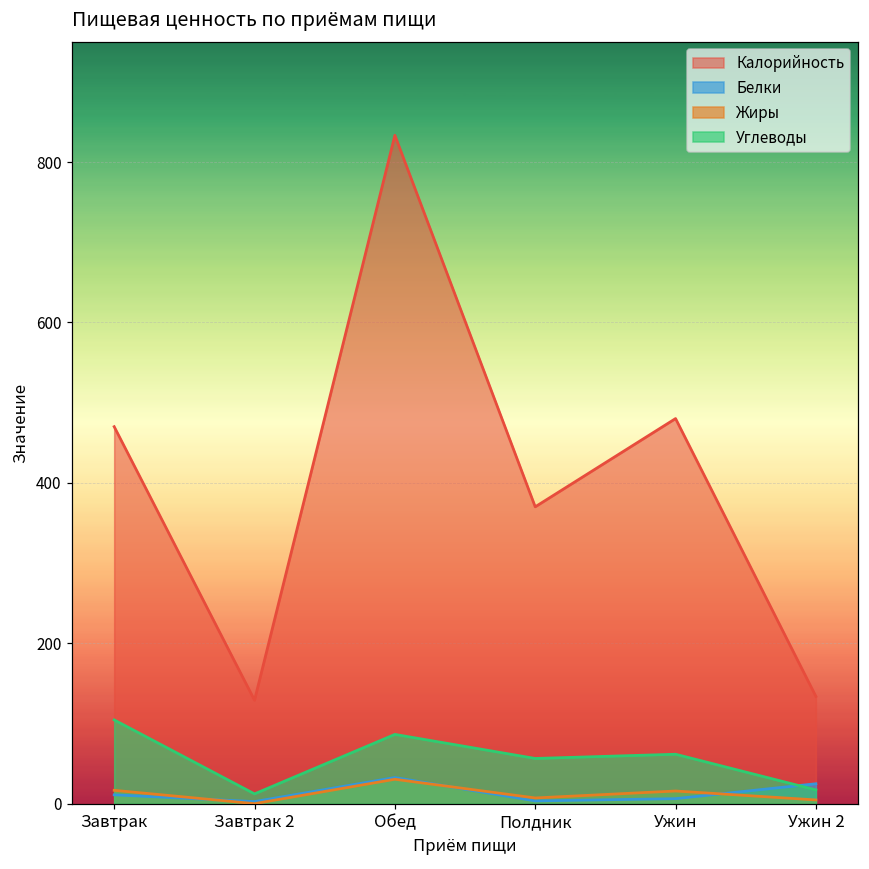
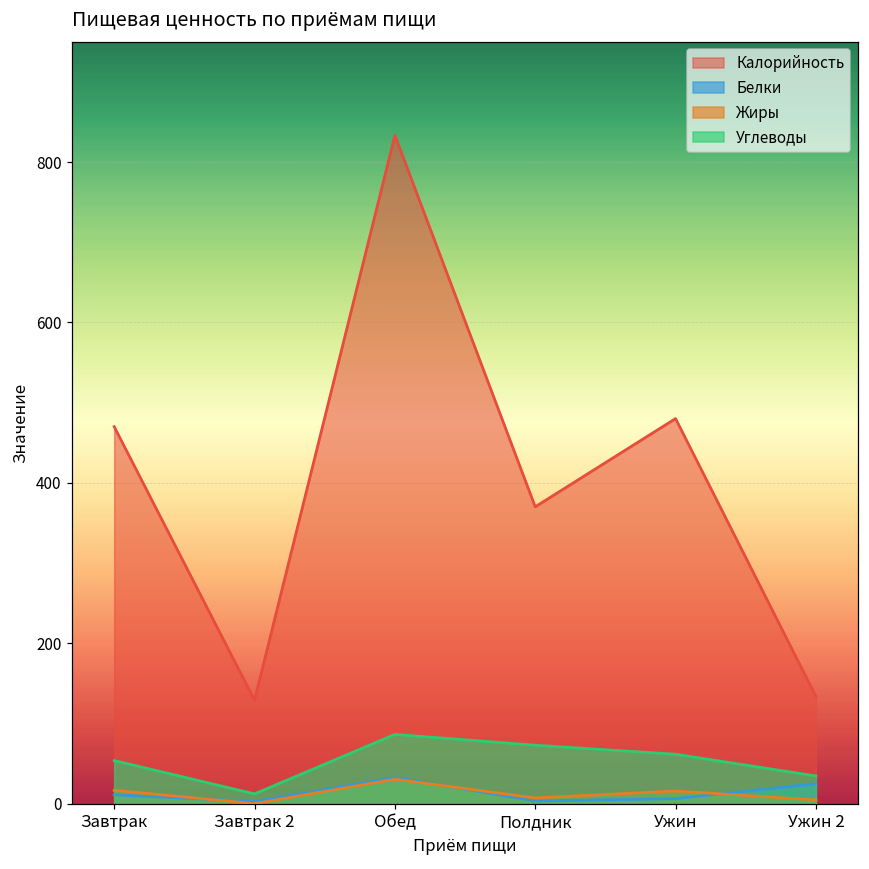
Углеводы, Завтрак: 100 -> 50
Углеводы, Полдник: 60 -> 70
Углеводы, Ужин 2: 20 -> 30
